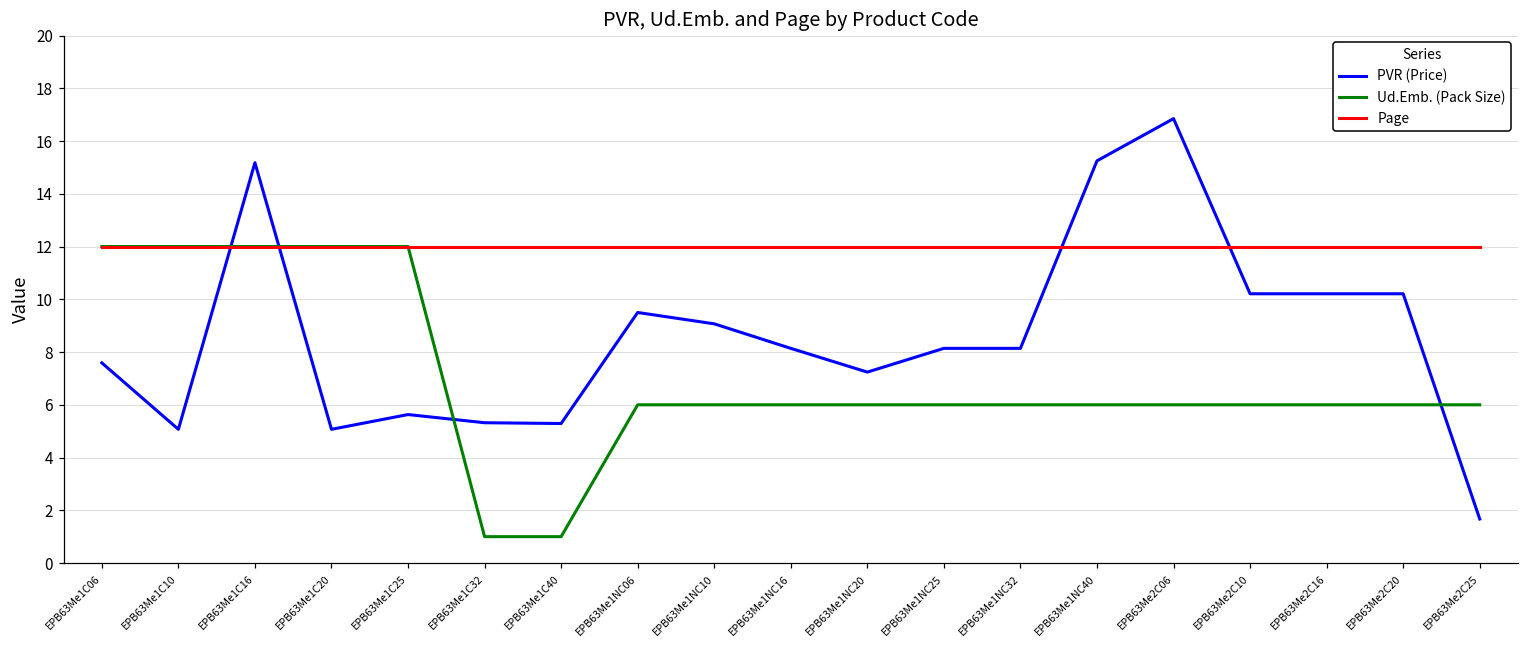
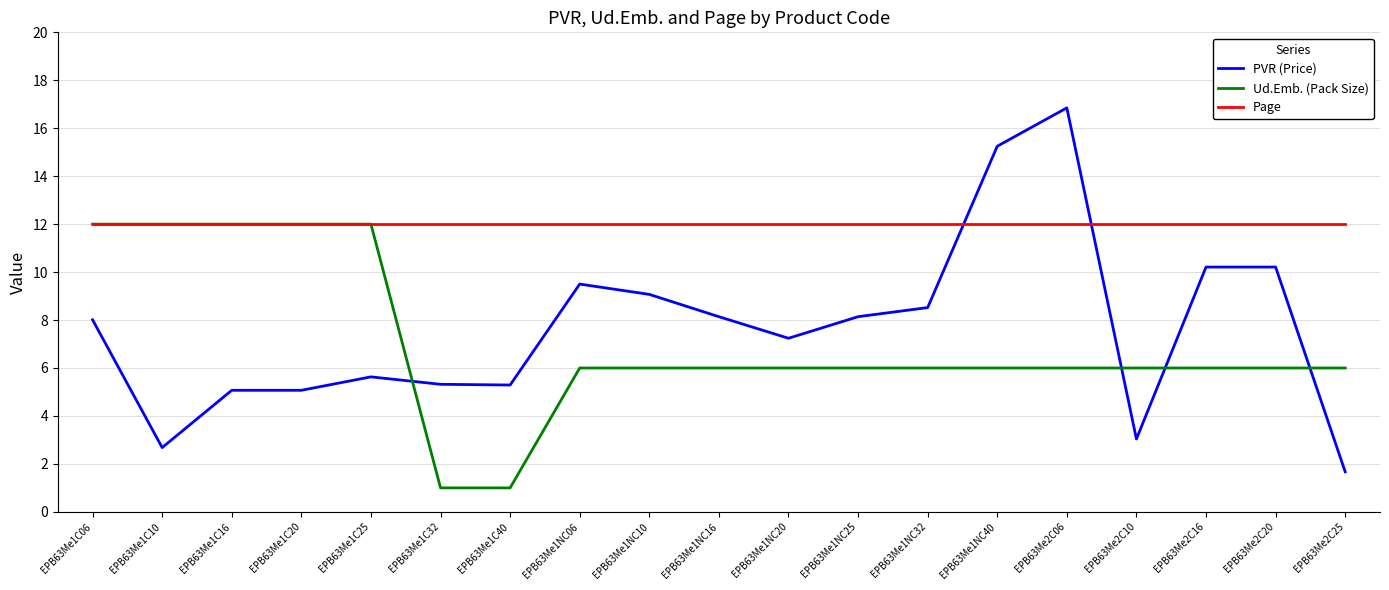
PVR (Price), EPB63Me1C06: 7.6 -> 8.0
PVR (Price), EPB63Me1C10: 5.1 -> 2.7
PVR (Price), EPB63Me1C16: 15.2 -> 5.1
PVR (Price), EPB63Me1NC32: 8.1 -> 8.5
PVR (Price), EPB63Me2C10: 10.2 -> 3.0
